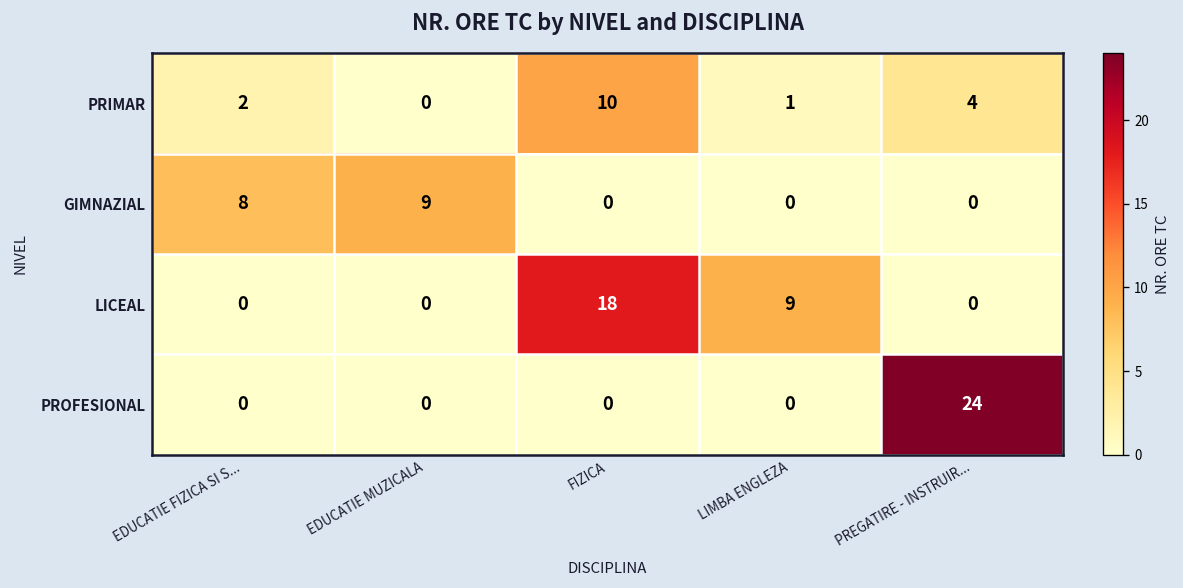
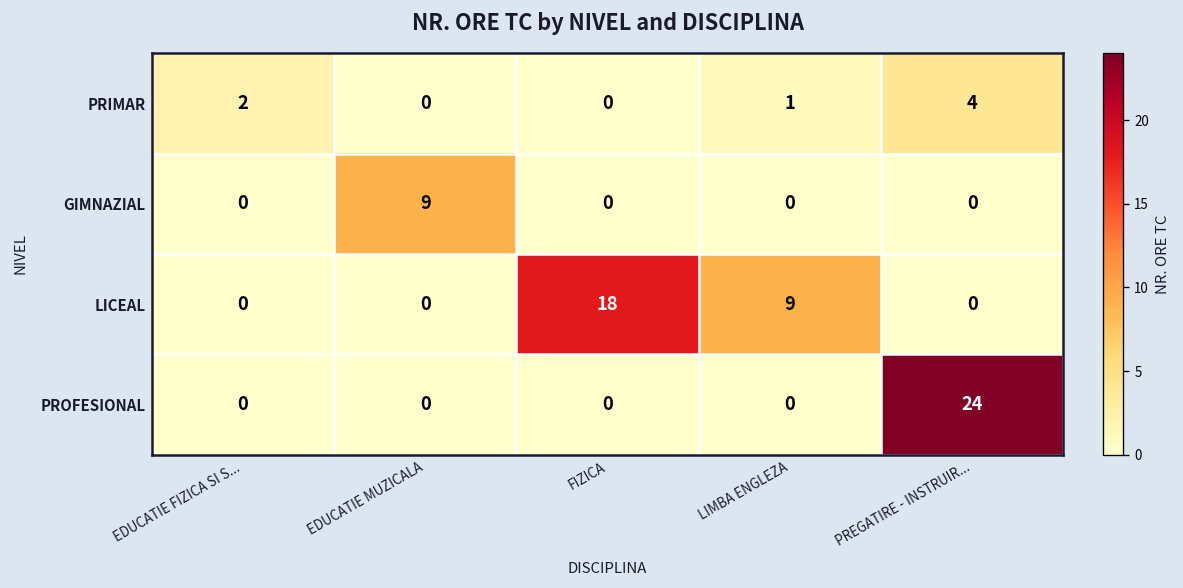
PRIMAR, FIZICA: 10 -> 0
GIMNAZIAL, EDUCATIE FIZICA SI S...: 8 -> 0
